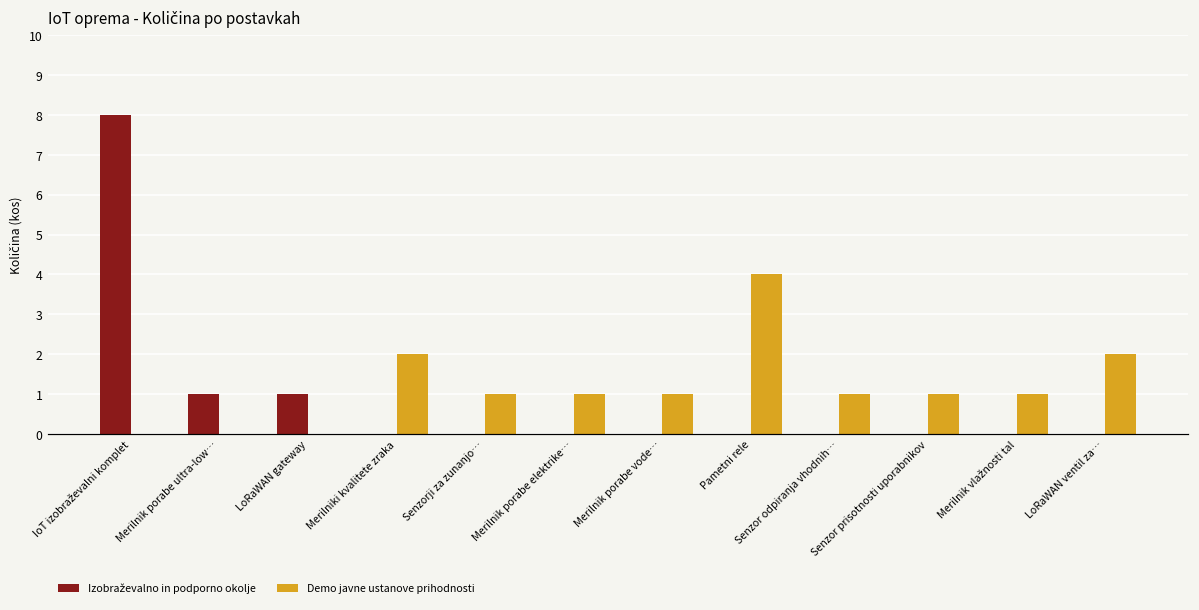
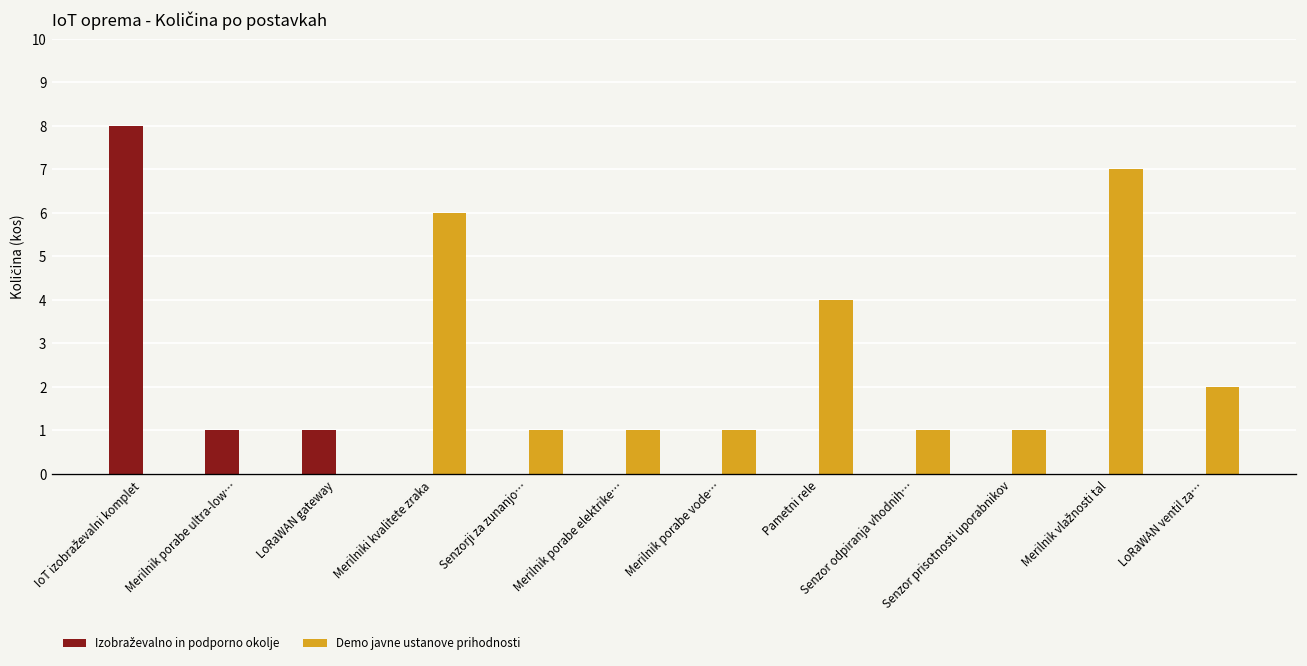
Demo javne ustanove prihodnosti, Merilniki kvalitete zraka: 2 -> 6
Demo javne ustanove prihodnosti, Merilnik vlažnosti tal: 1 -> 7
